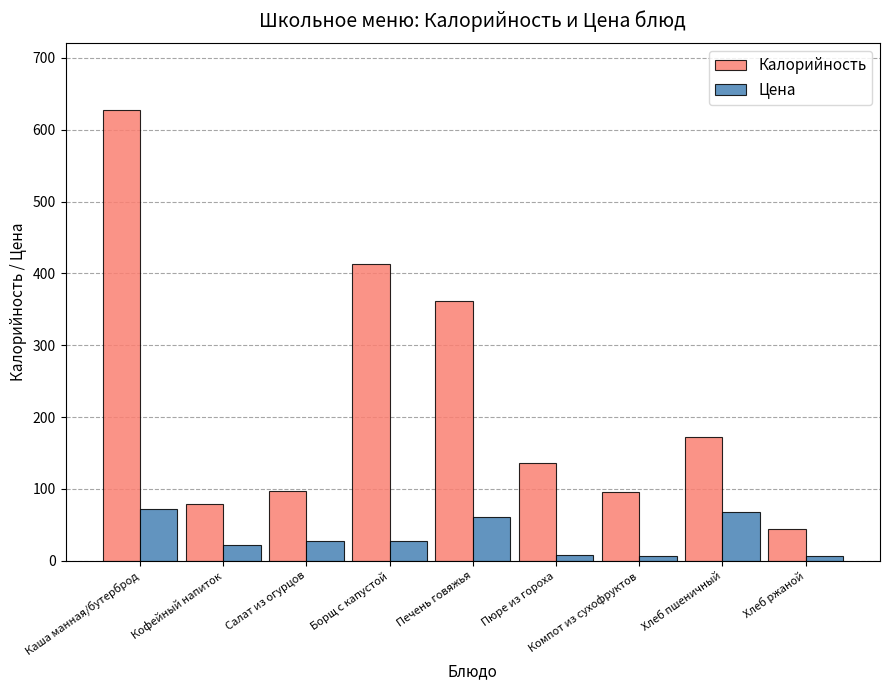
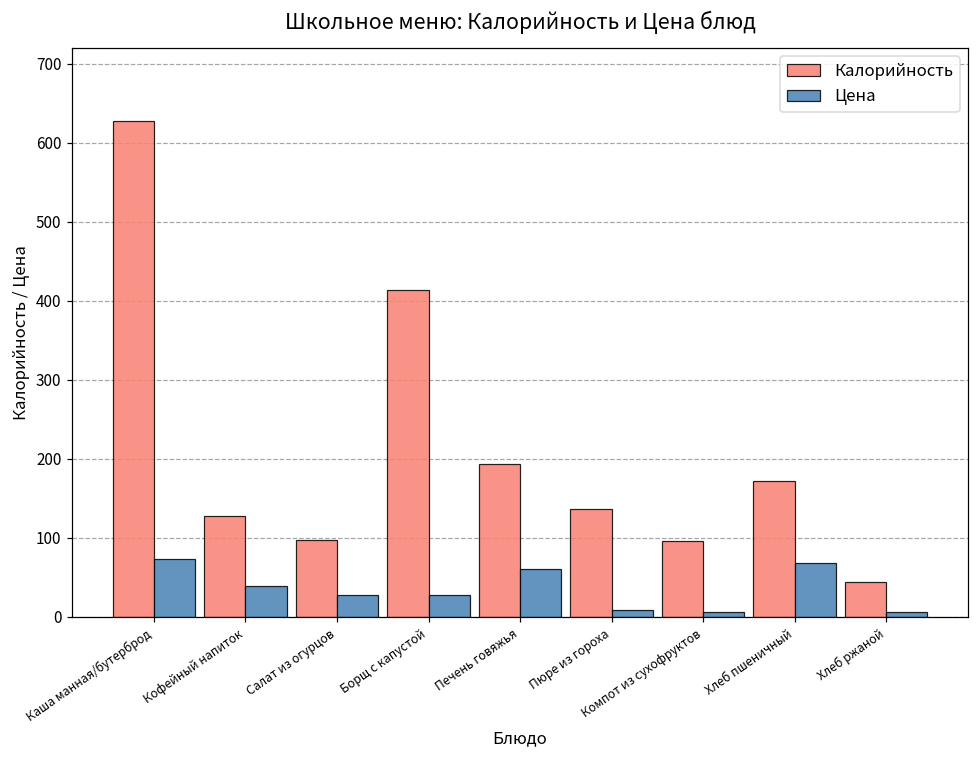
Калорийность, Кофейный напиток: 80 -> 130
Цена, Кофейный напиток: 20 -> 40
Калорийность, Печень говяжья: 360 -> 190
